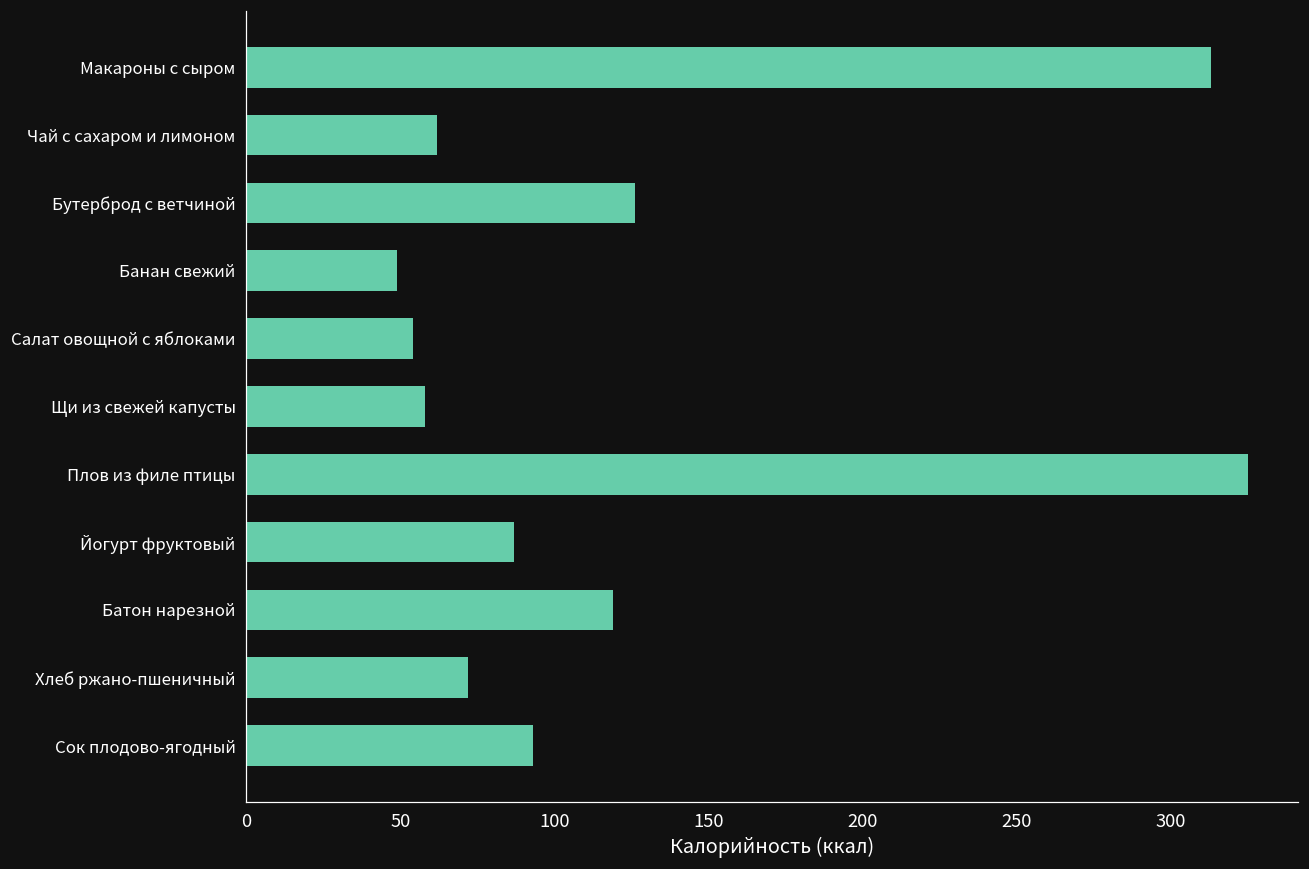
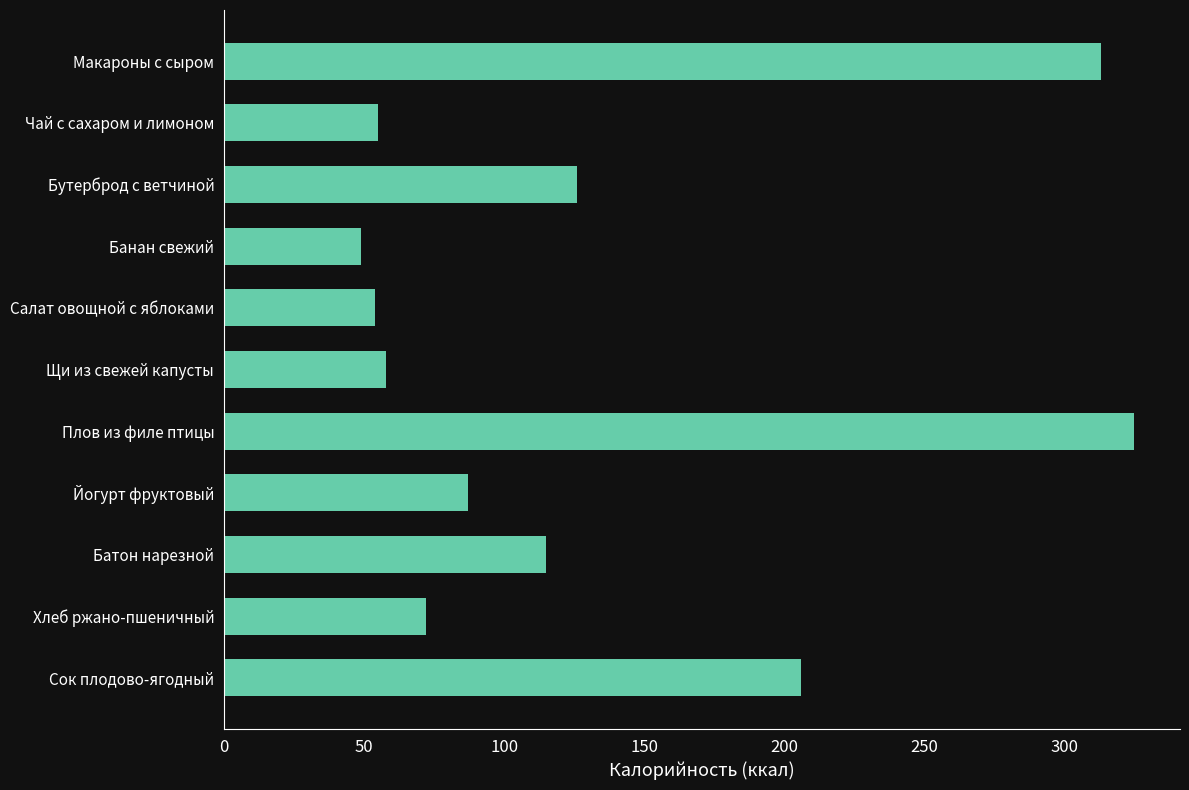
Чай с сахаром и лимоном: 62 -> 55
Батон нарезной: 119 -> 115
Сок плодово-ягодный: 93 -> 206
